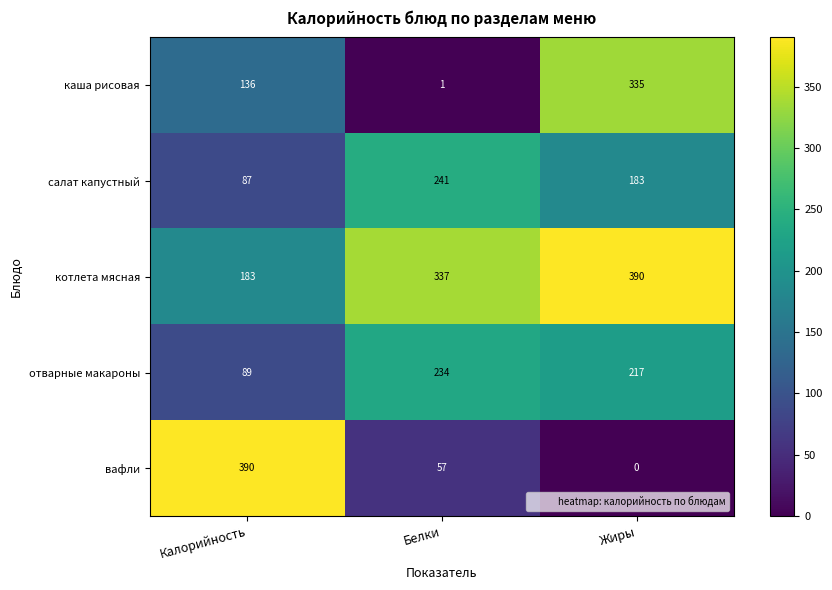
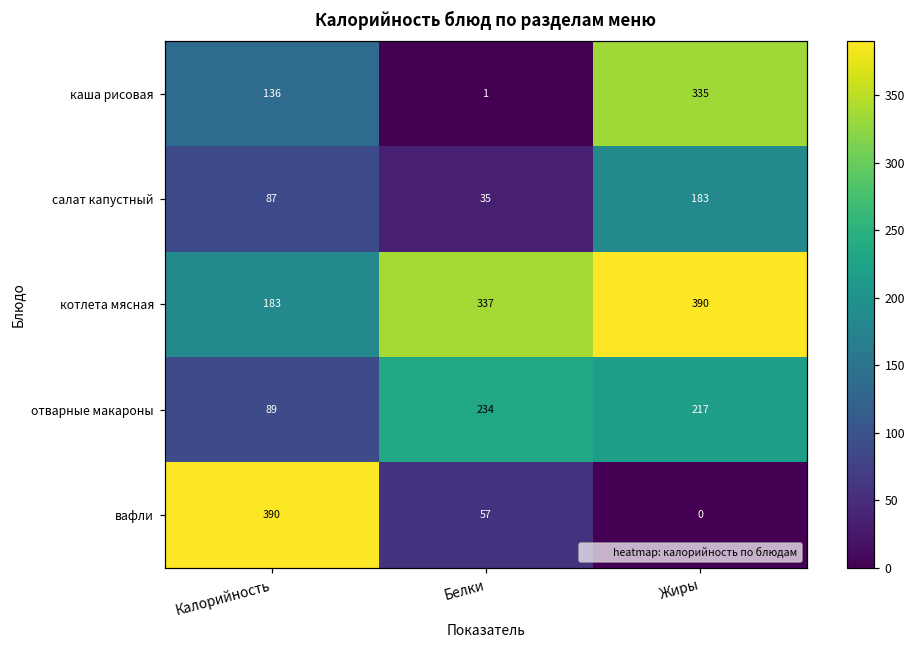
салат капустный, Белки: 241 -> 35
